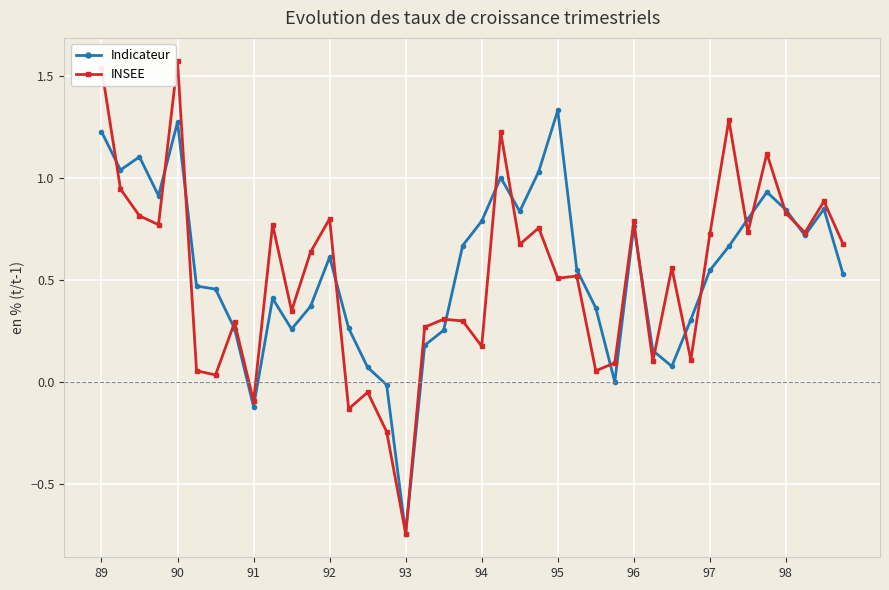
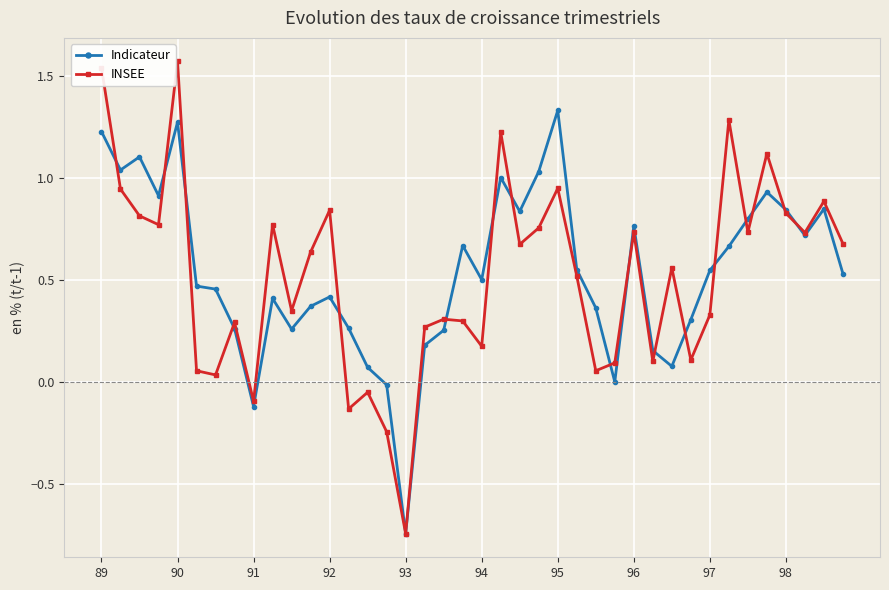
Indicateur, 92: 0.61 -> 0.42
INSEE, 92: 0.80 -> 0.84
Indicateur, 94: 0.79 -> 0.50
INSEE, 95: 0.51 -> 0.95
INSEE, 96: 0.79 -> 0.73
INSEE, 97: 0.72 -> 0.33
